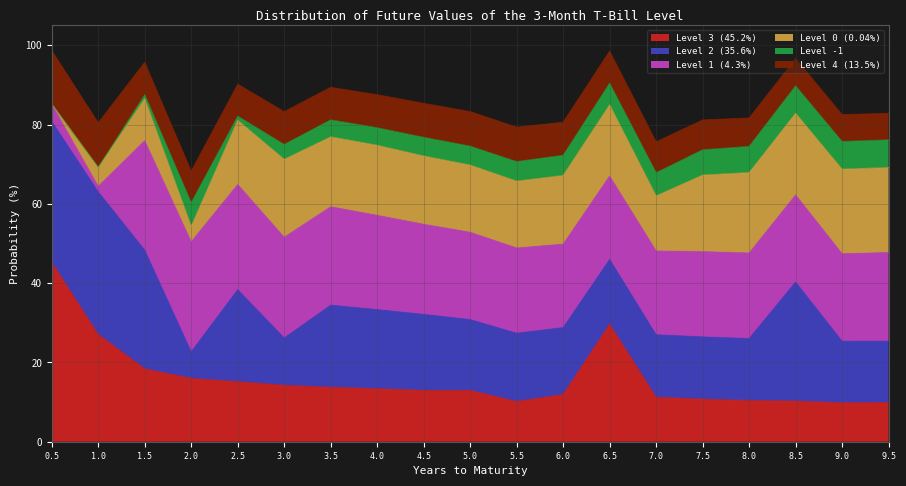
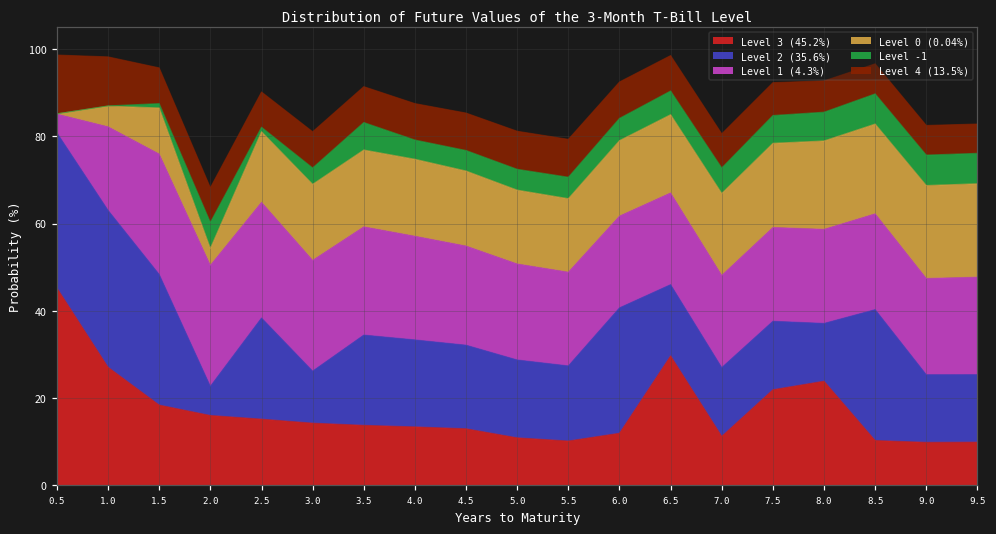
Level 1 (4.3%), 1.0: 1 -> 19
Level 0 (0.04%), 3.0: 20 -> 17
Level -1, 3.5: 4 -> 6
Level 3 (45.2%), 5.0: 13 -> 11
Level 2 (35.6%), 6.0: 17 -> 29
Level 0 (0.04%), 7.0: 14 -> 19
Level 3 (45.2%), 7.5: 11 -> 22
Level 3 (45.2%), 8.0: 10 -> 24
Level 2 (35.6%), 8.0: 16 -> 13
